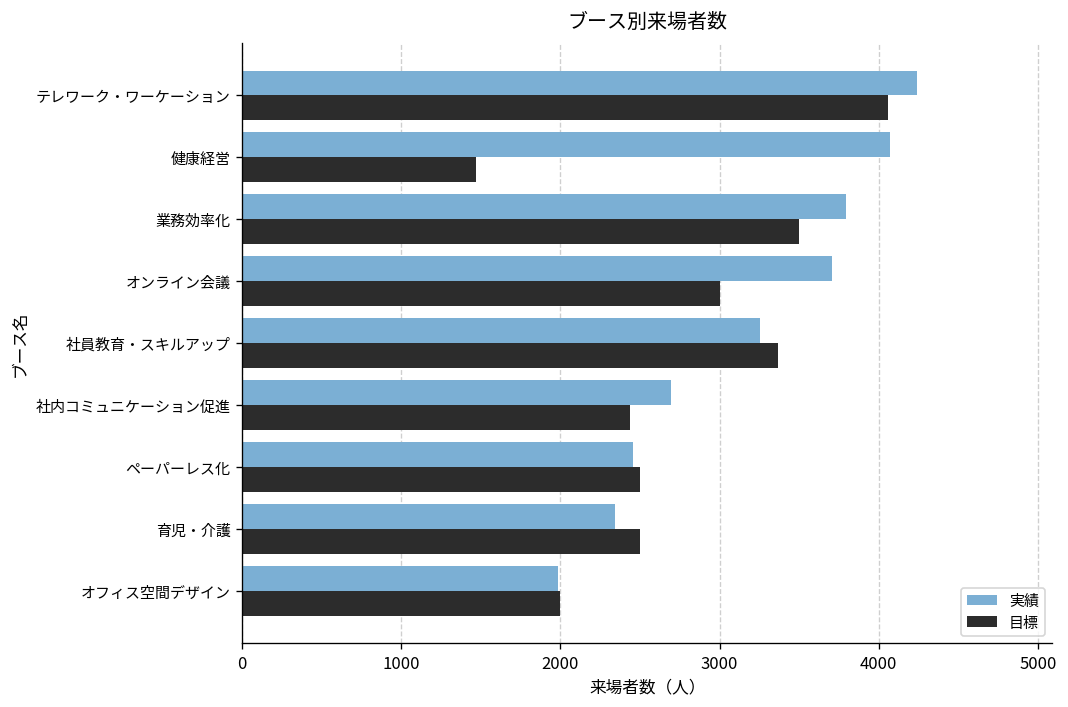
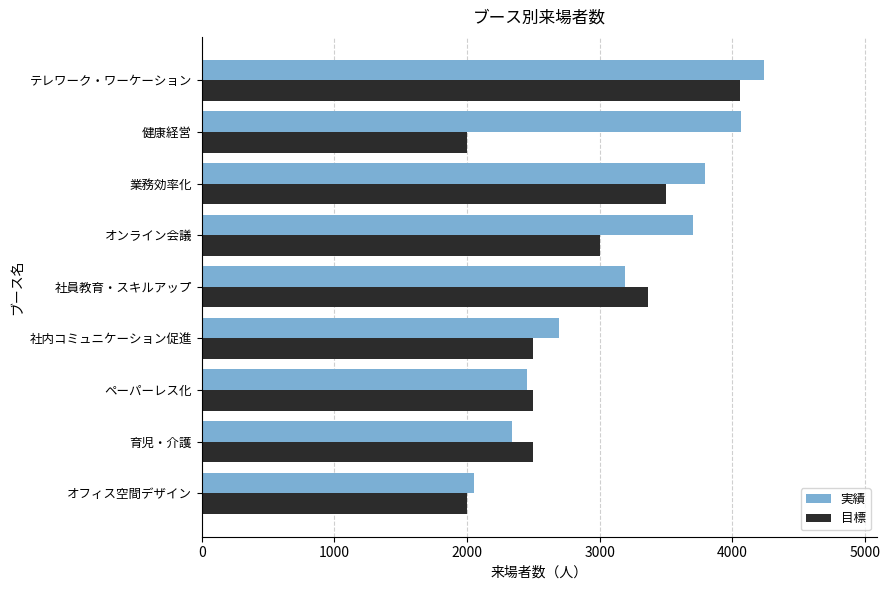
目標, 健康経営: 1470 -> 2000
実績, 社員教育・スキルアップ: 3250 -> 3190
目標, 社内コミュニケーション促進: 2440 -> 2500
実績, オフィス空間デザイン: 1980 -> 2060
